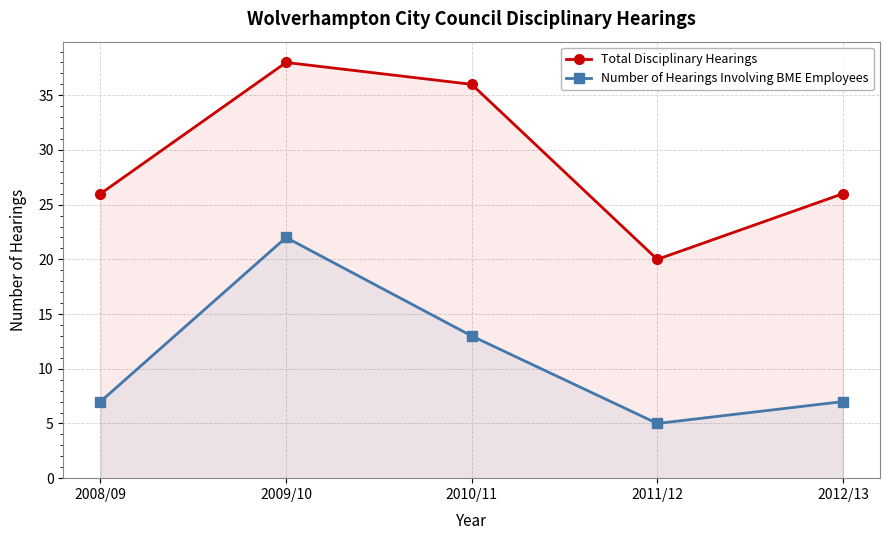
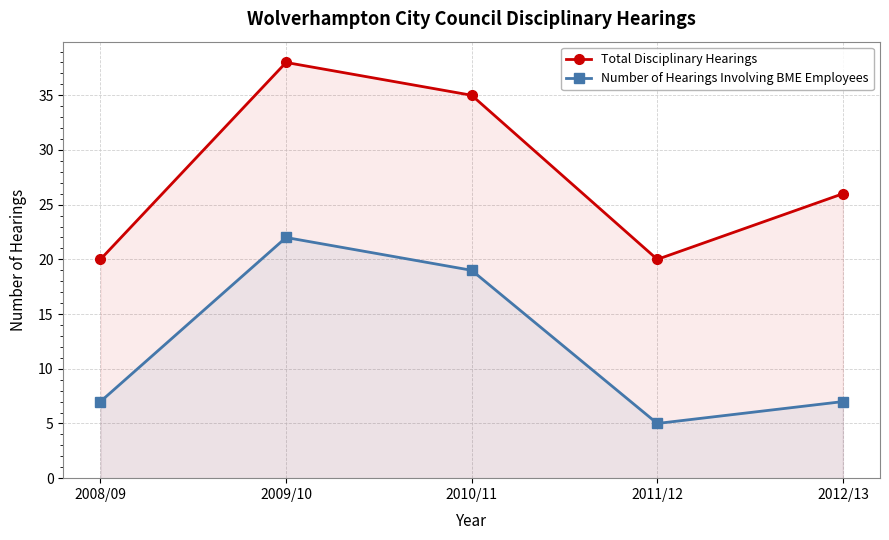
Total Disciplinary Hearings, 2008/09: 26 -> 20
Total Disciplinary Hearings, 2010/11: 36 -> 35
Number of Hearings Involving BME Employees, 2010/11: 13 -> 19
